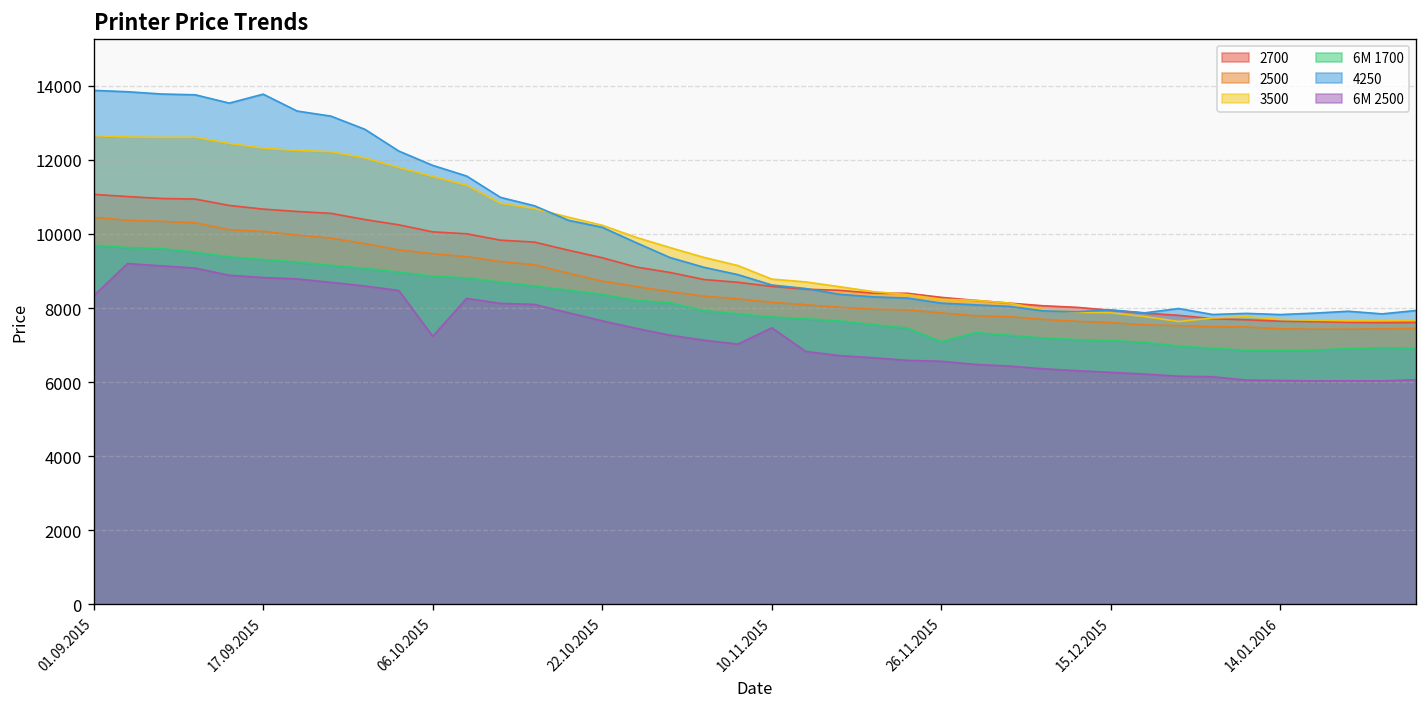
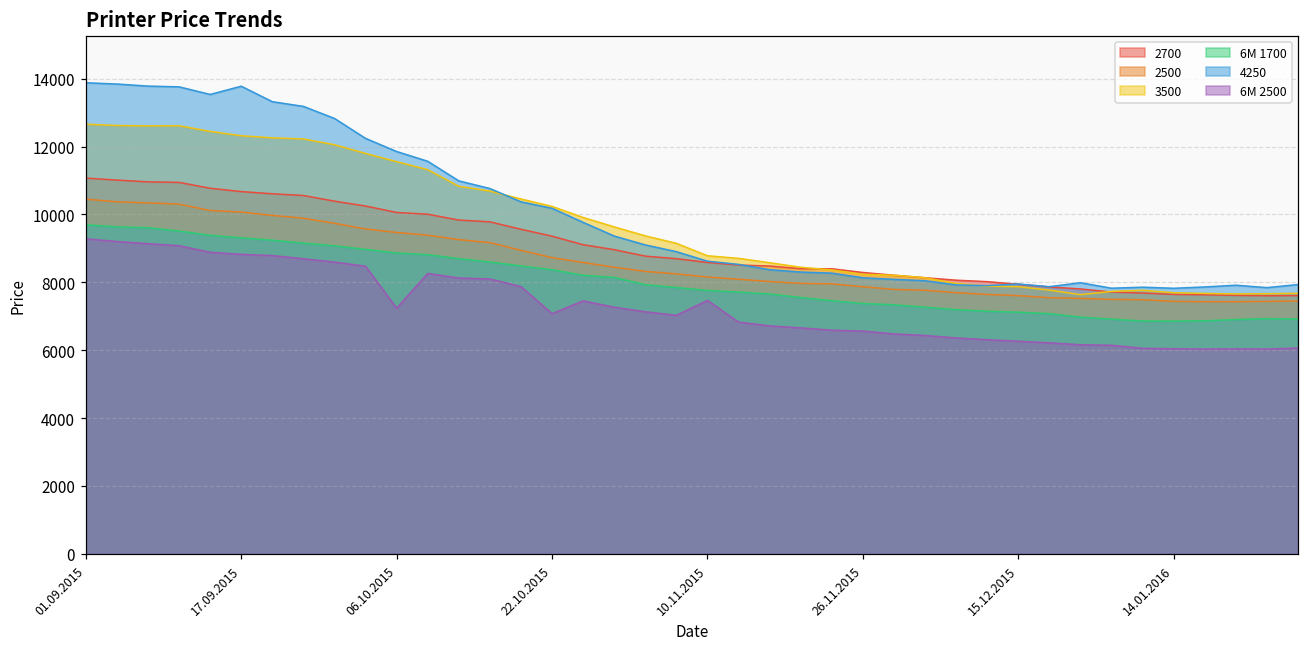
6M 2500, 01.09.2015: 8300 -> 9300
6M 2500, 22.10.2015: 7700 -> 7100
6M 1700, 26.11.2015: 7100 -> 7400
